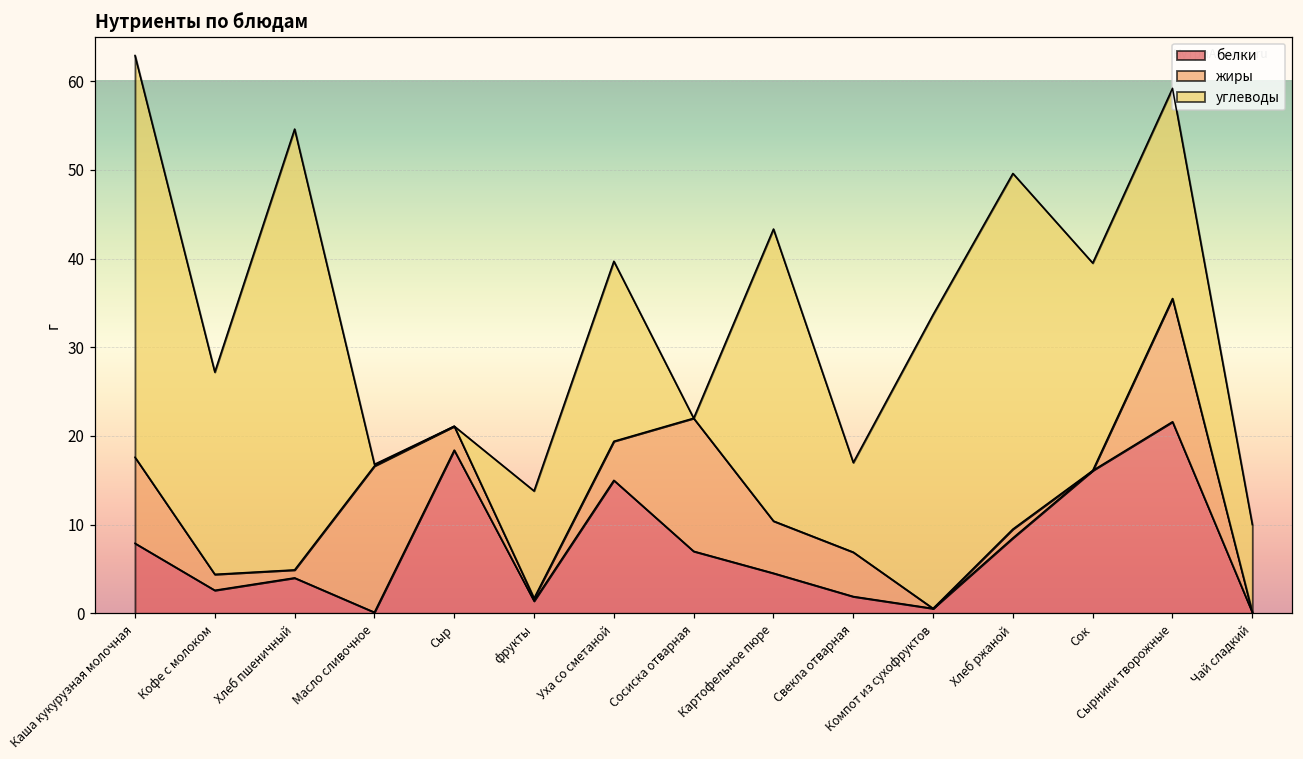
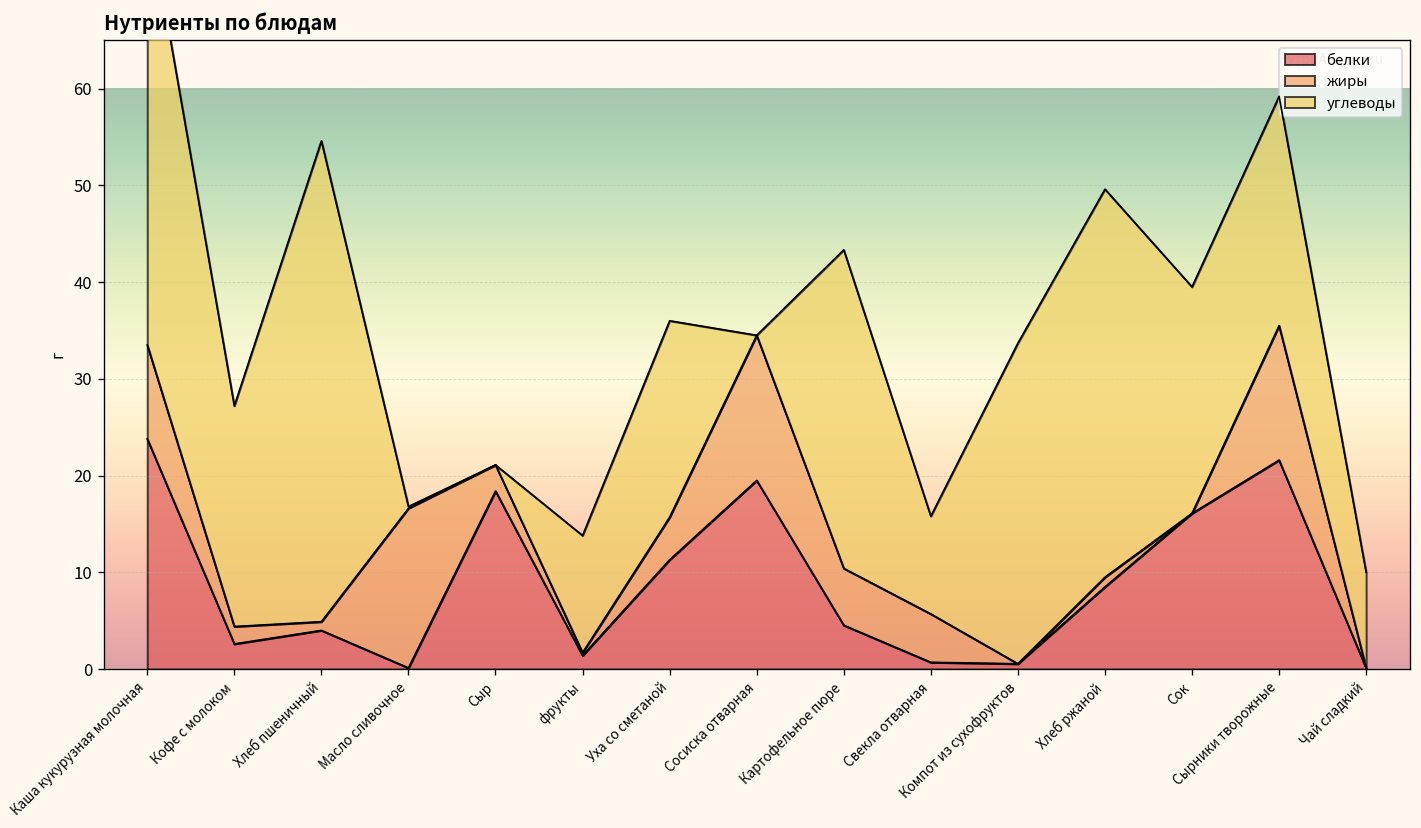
белки, Каша кукурузная молочная: 8 -> 24
белки, Уха со сметаной: 15 -> 11
белки, Сосиска отварная: 7 -> 20
белки, Свекла отварная: 2 -> 1
